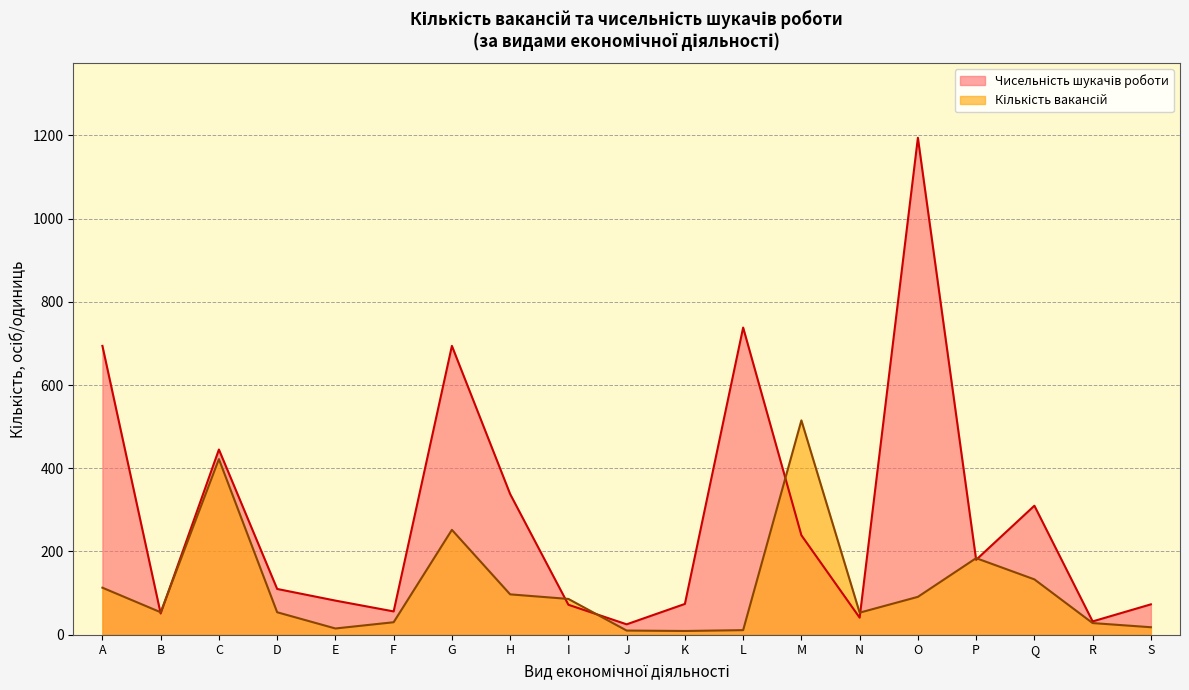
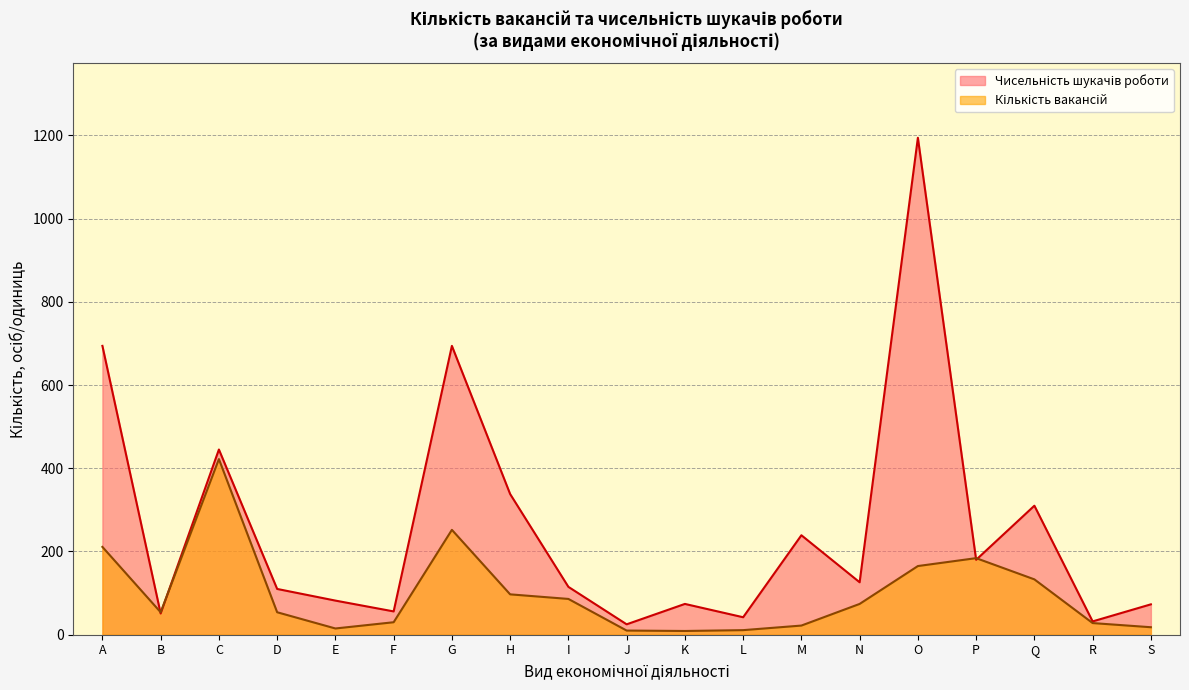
Кількість вакансій, A: 110 -> 210
Чисельність шукачів роботи, I: 70 -> 120
Чисельність шукачів роботи, L: 740 -> 40
Кількість вакансій, M: 520 -> 20
Чисельність шукачів роботи, N: 40 -> 130
Кількість вакансій, N: 50 -> 70
Кількість вакансій, O: 90 -> 170
